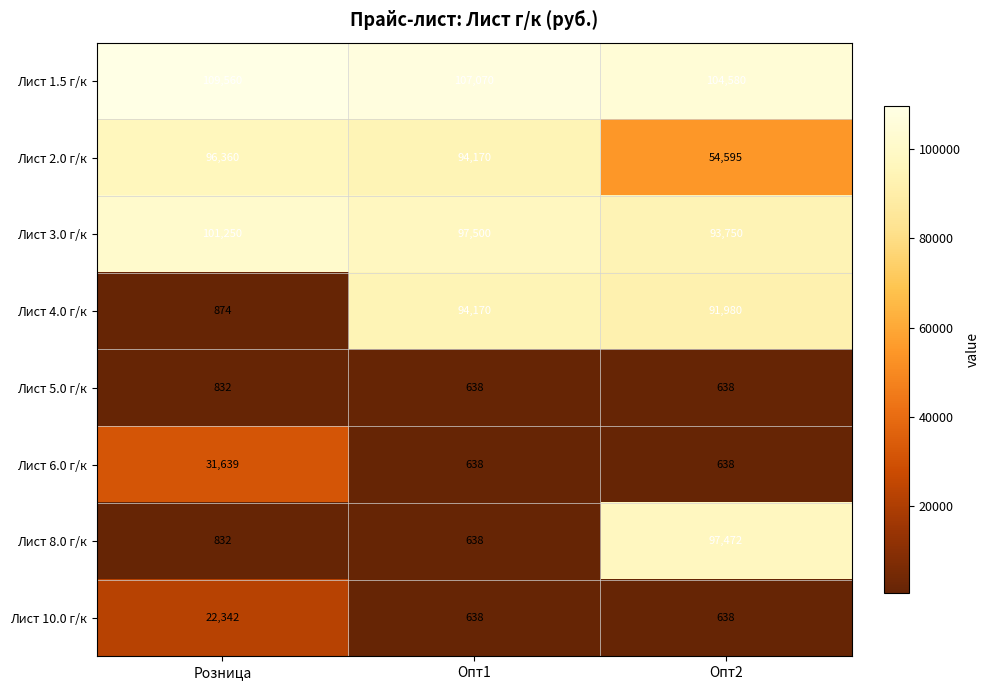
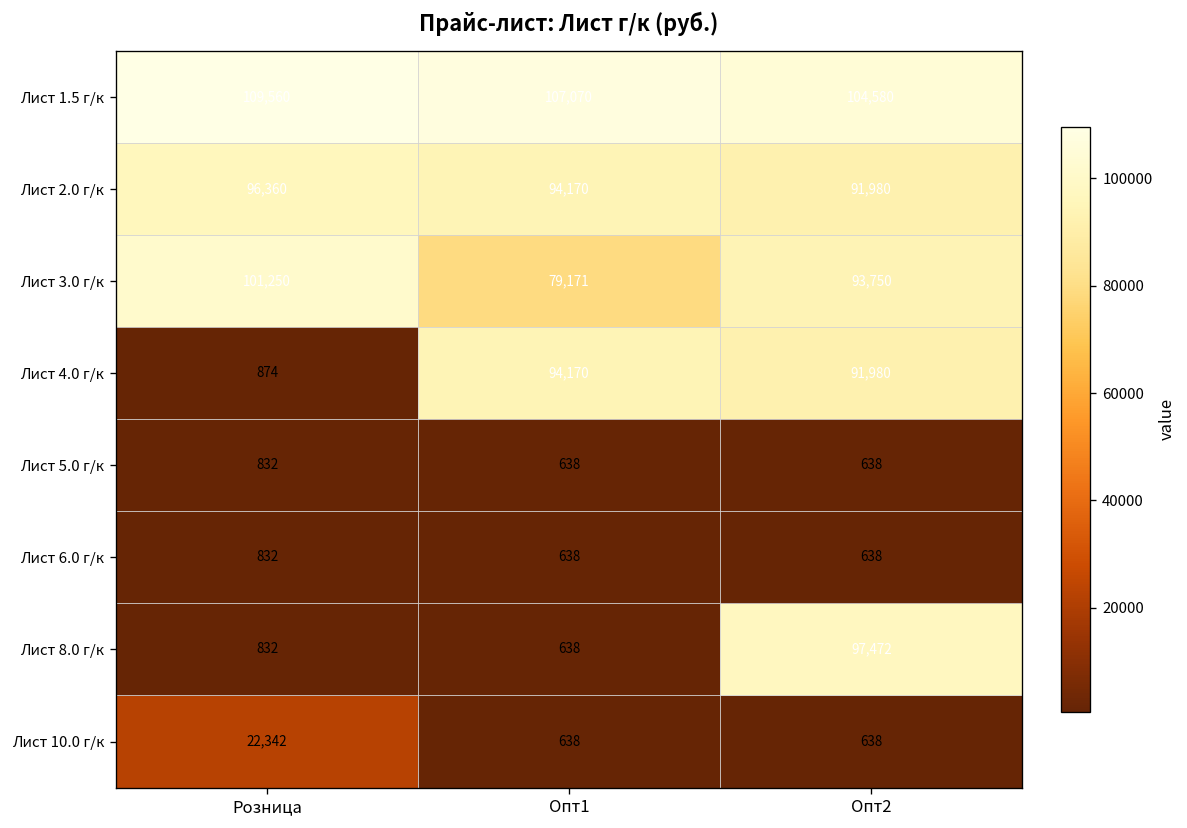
Лист 2.0 г/к, Опт2: 54,595 -> 91,980
Лист 3.0 г/к, Опт1: 97,500 -> 79,171
Лист 6.0 г/к, Розница: 31,639 -> 832
